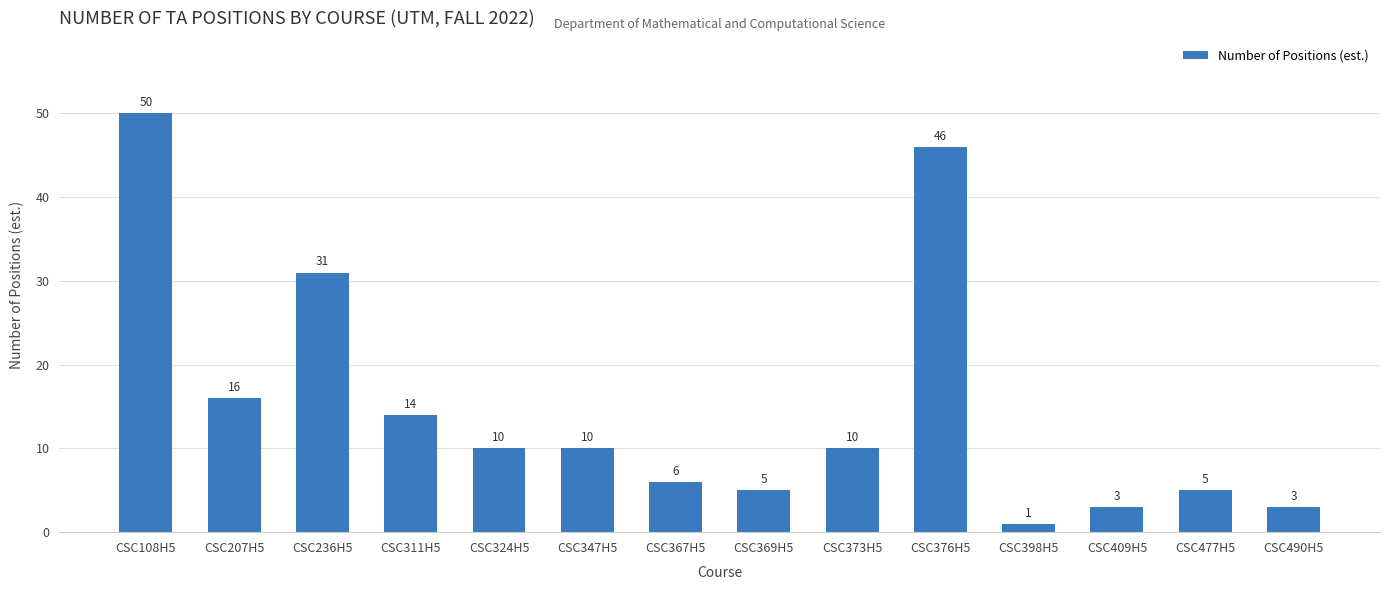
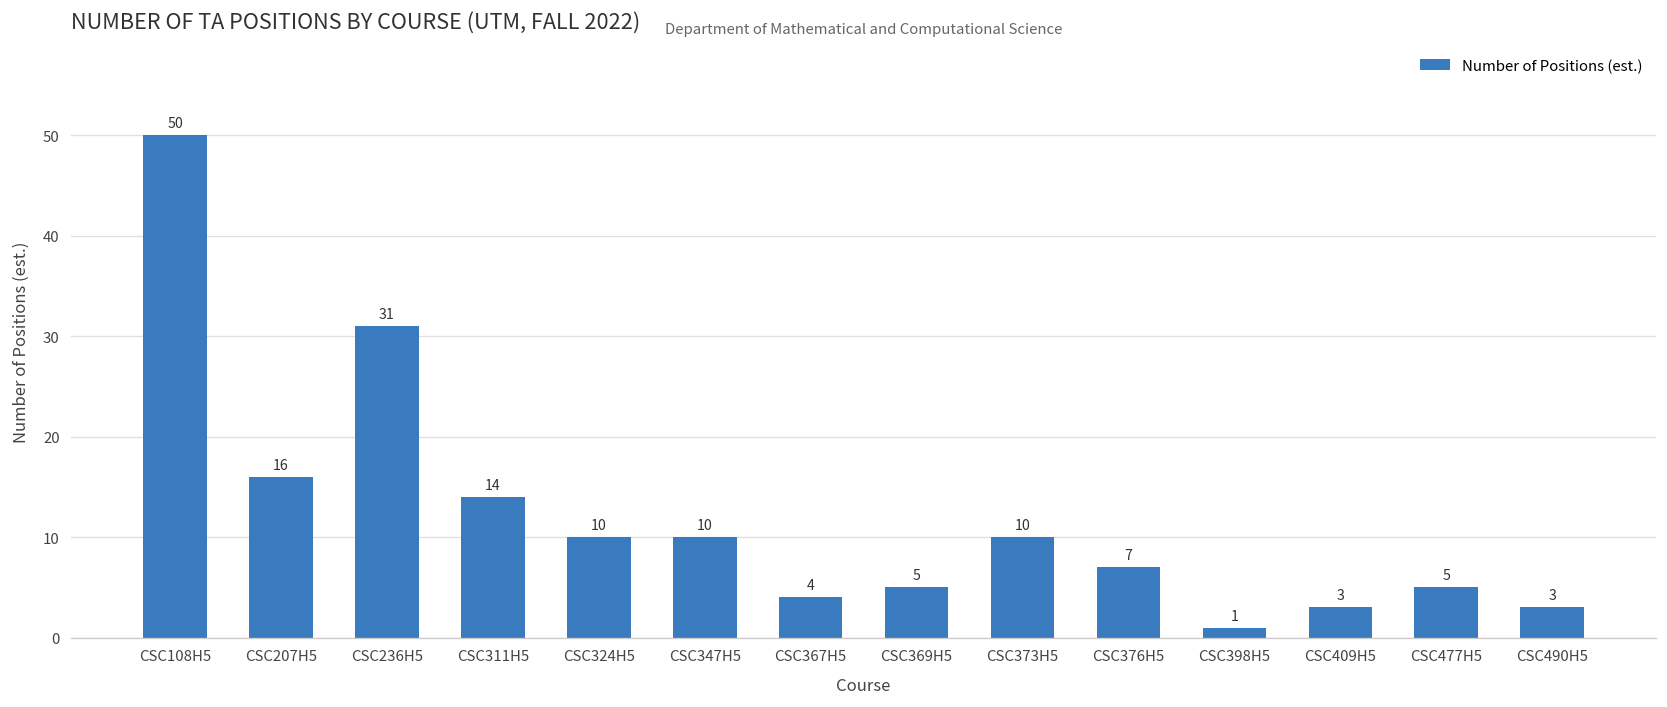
CSC367H5: 6 -> 4
CSC376H5: 46 -> 7
